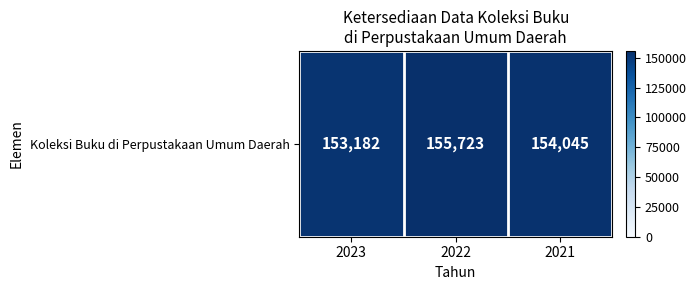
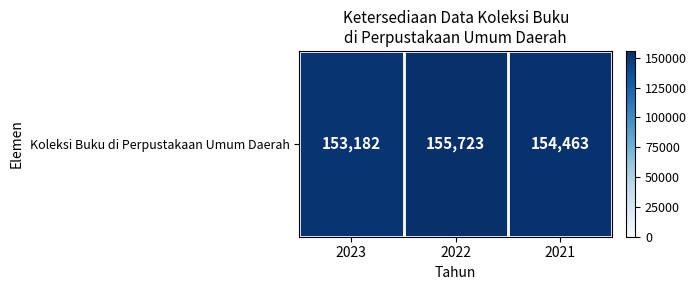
Koleksi Buku di Perpustakaan Umum Daerah, 2021: 154,045 -> 154,463
